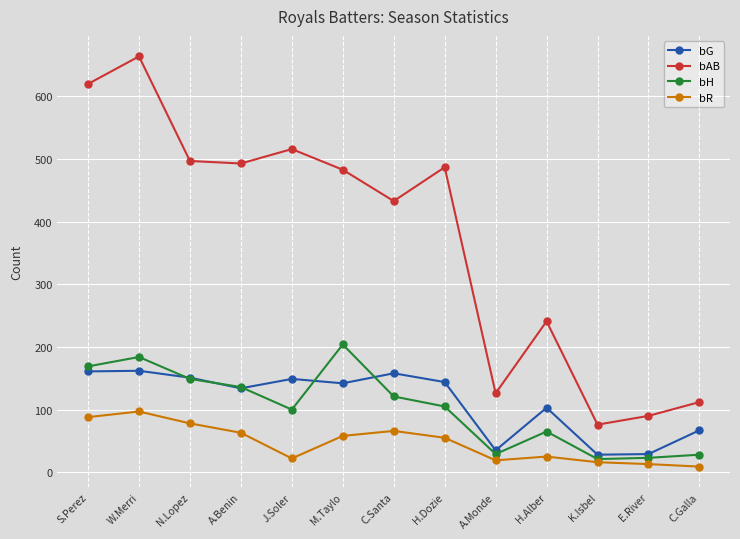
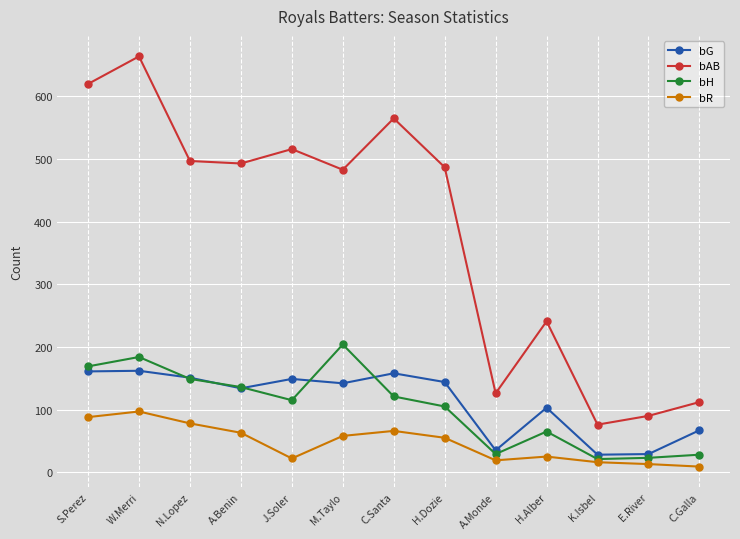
bH, J.Soler: 100 -> 120
bAB, C.Santa: 430 -> 570
